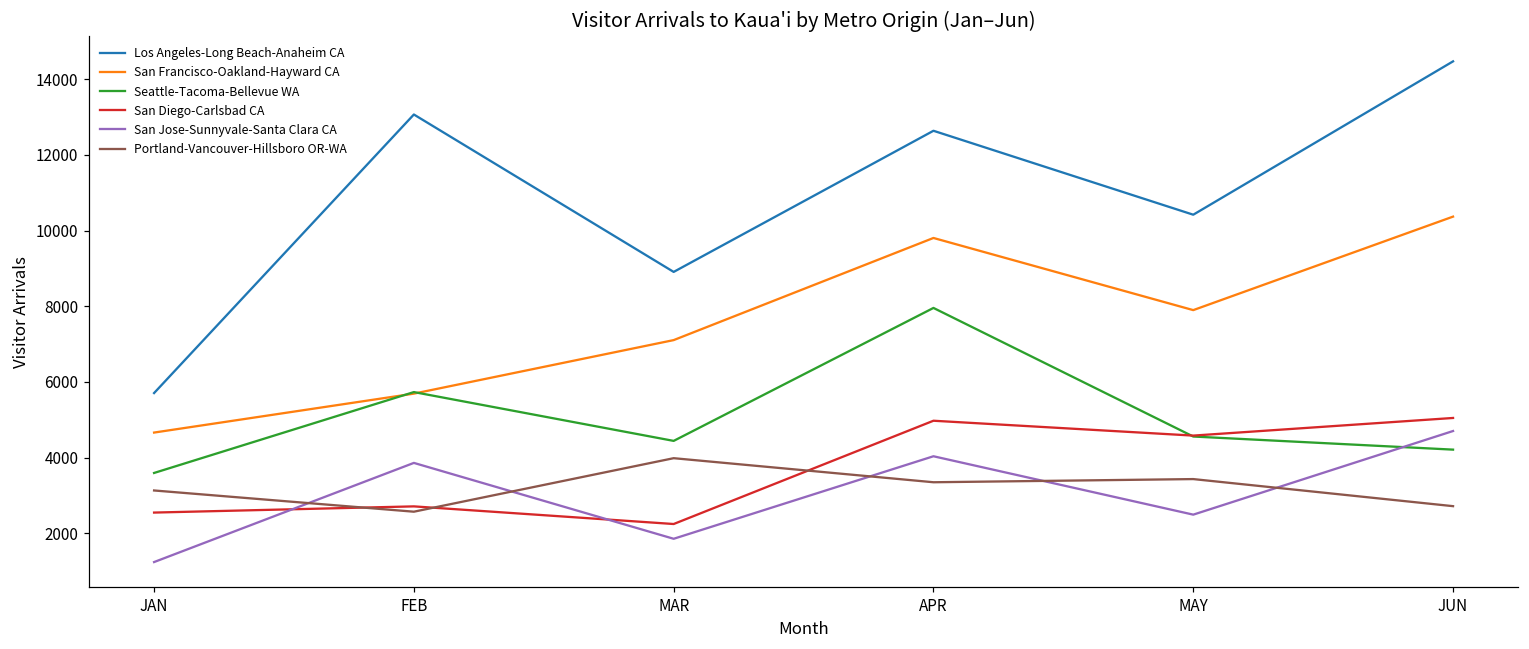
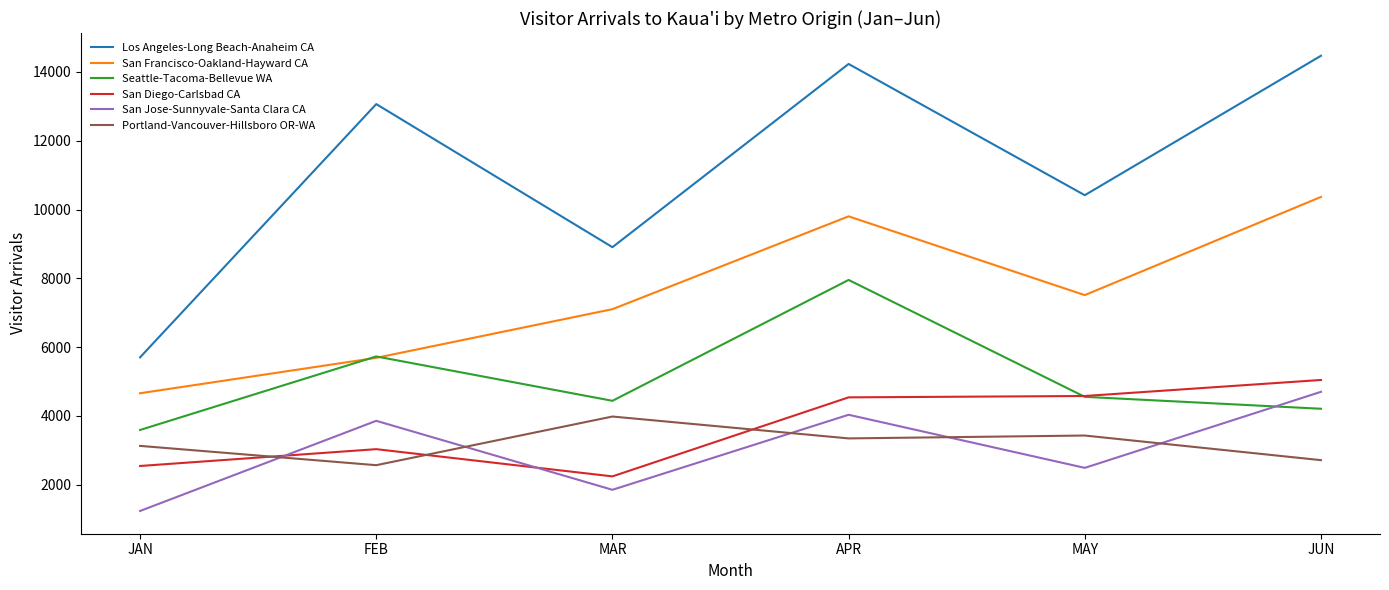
San Diego-Carlsbad CA, FEB: 2700 -> 3000
Los Angeles-Long Beach-Anaheim CA, APR: 12600 -> 14200
San Diego-Carlsbad CA, APR: 5000 -> 4500
San Francisco-Oakland-Hayward CA, MAY: 7900 -> 7500
